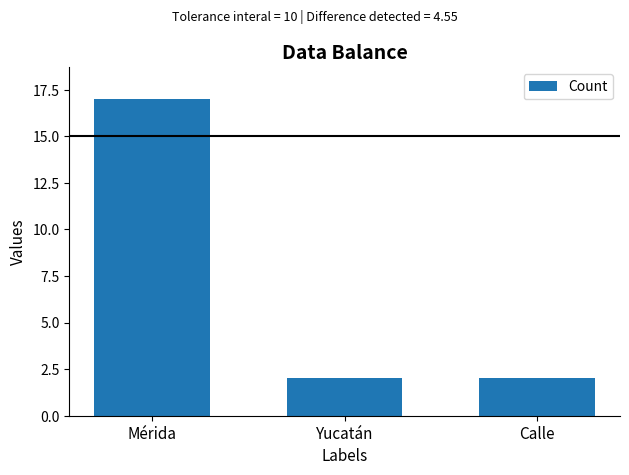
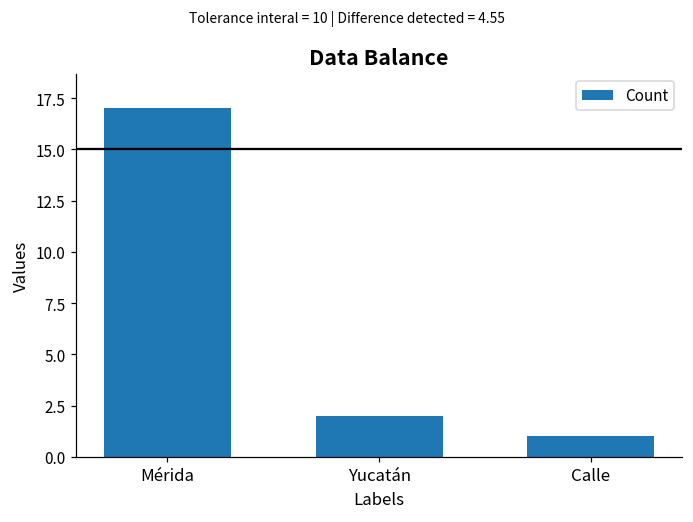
Calle: 2 -> 1
